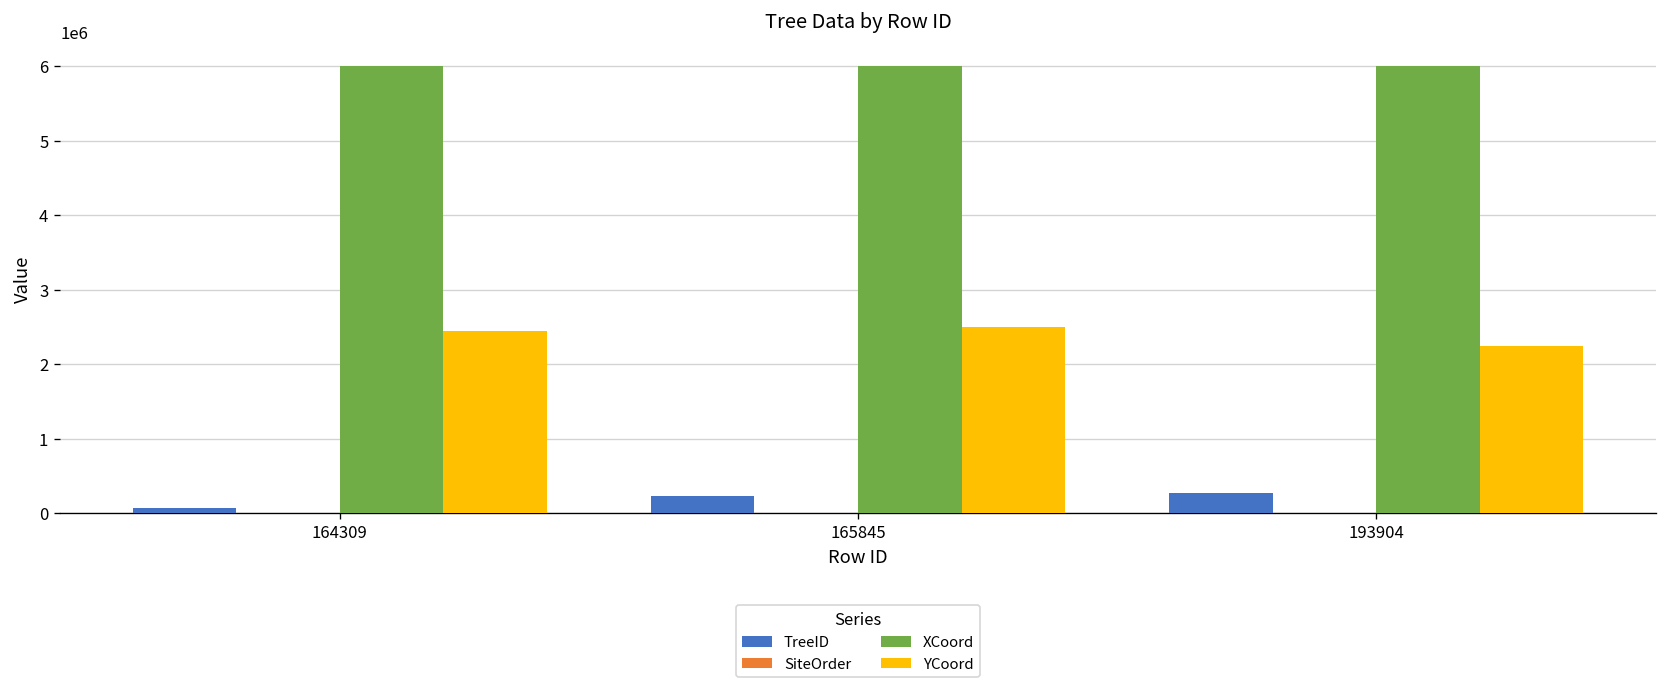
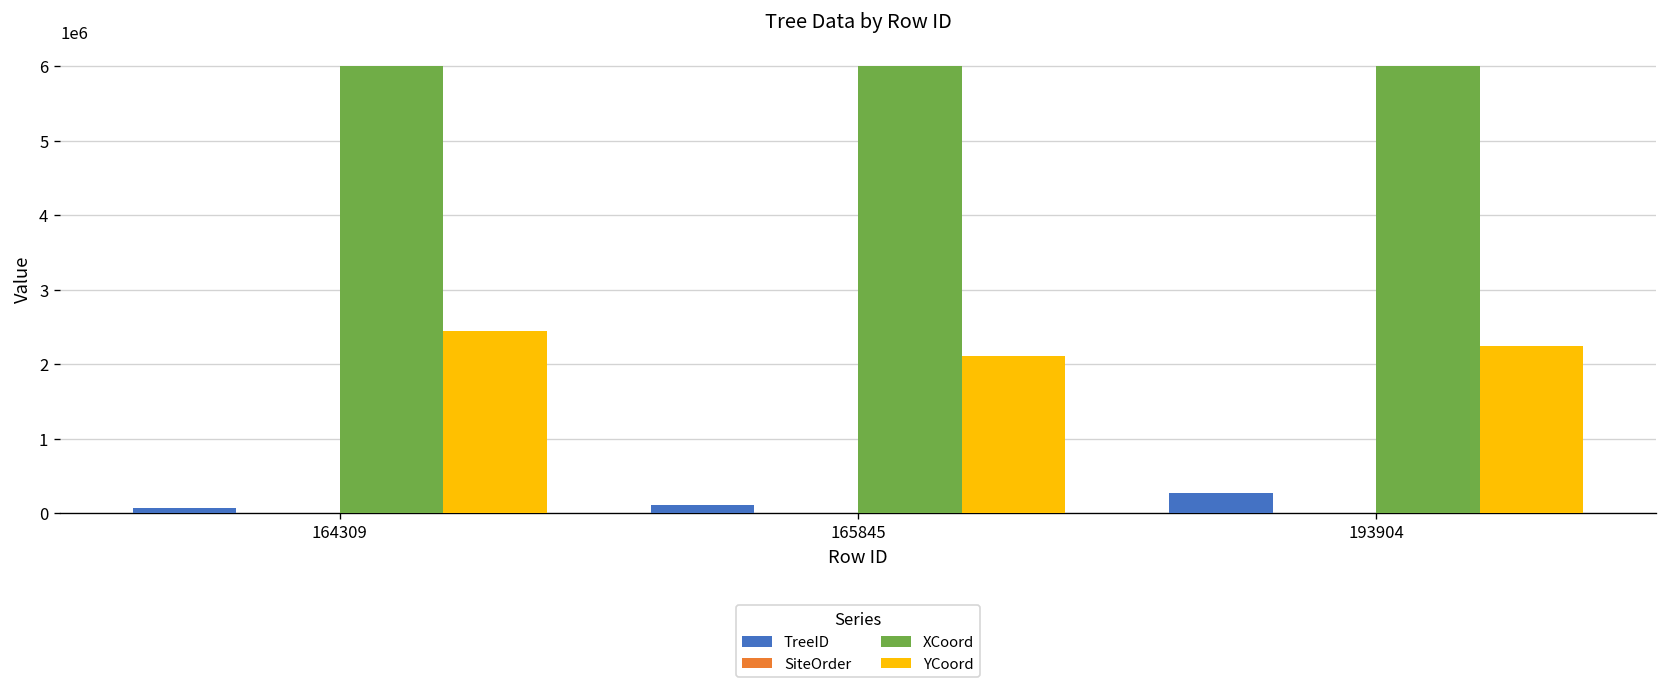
TreeID, 165845: 200000 -> 100000
YCoord, 165845: 2500000 -> 2100000
